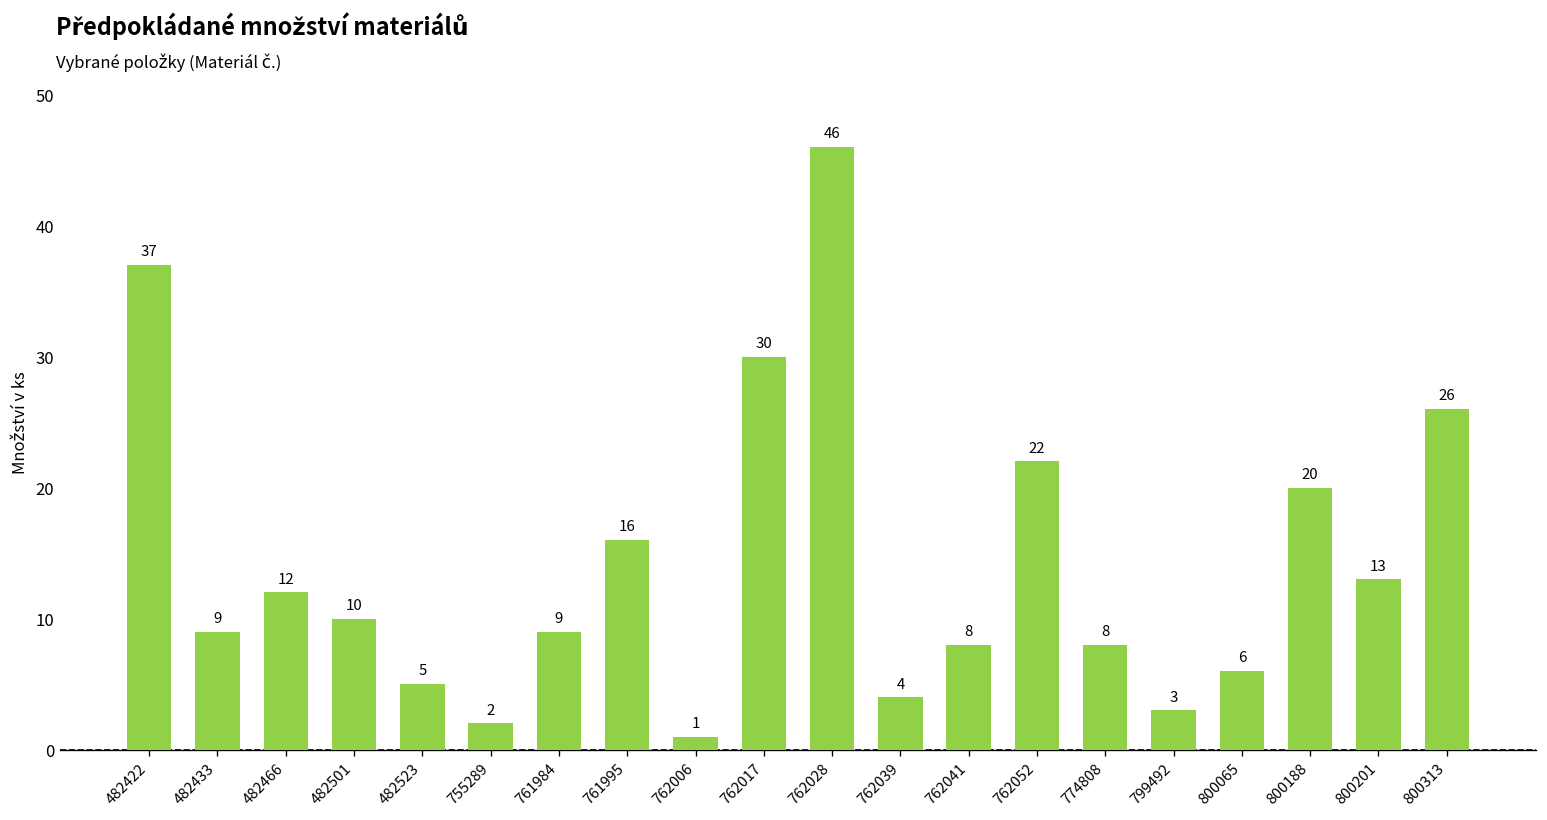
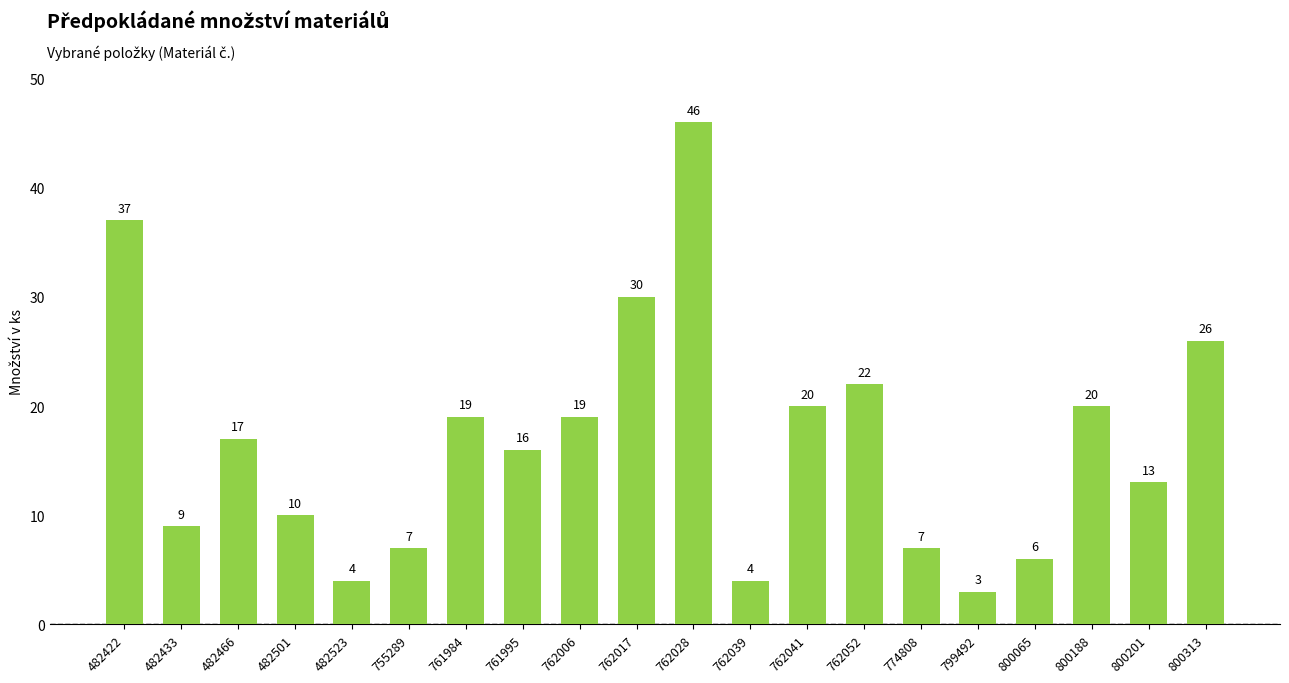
482466: 12 -> 17
482523: 5 -> 4
755289: 2 -> 7
761984: 9 -> 19
762006: 1 -> 19
762041: 8 -> 20
774808: 8 -> 7
